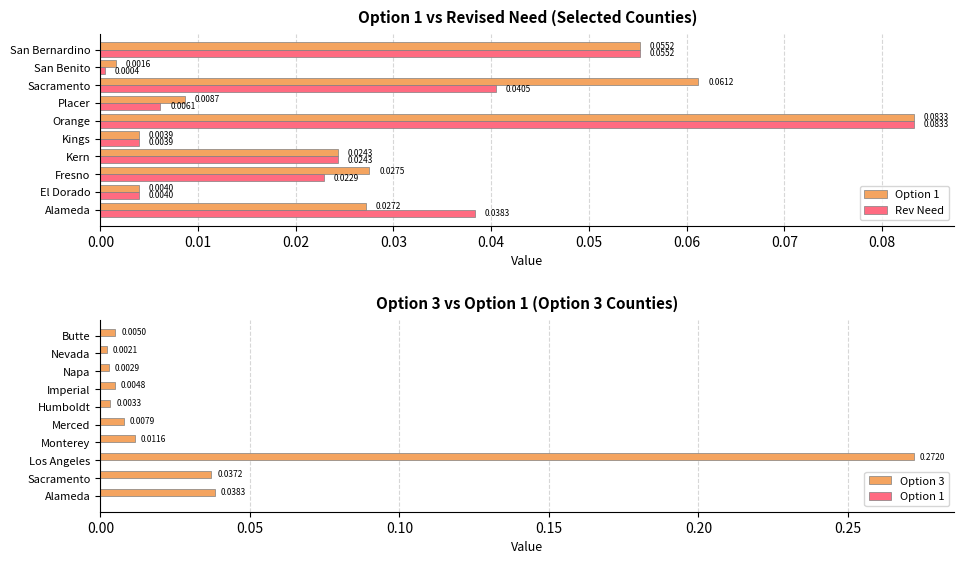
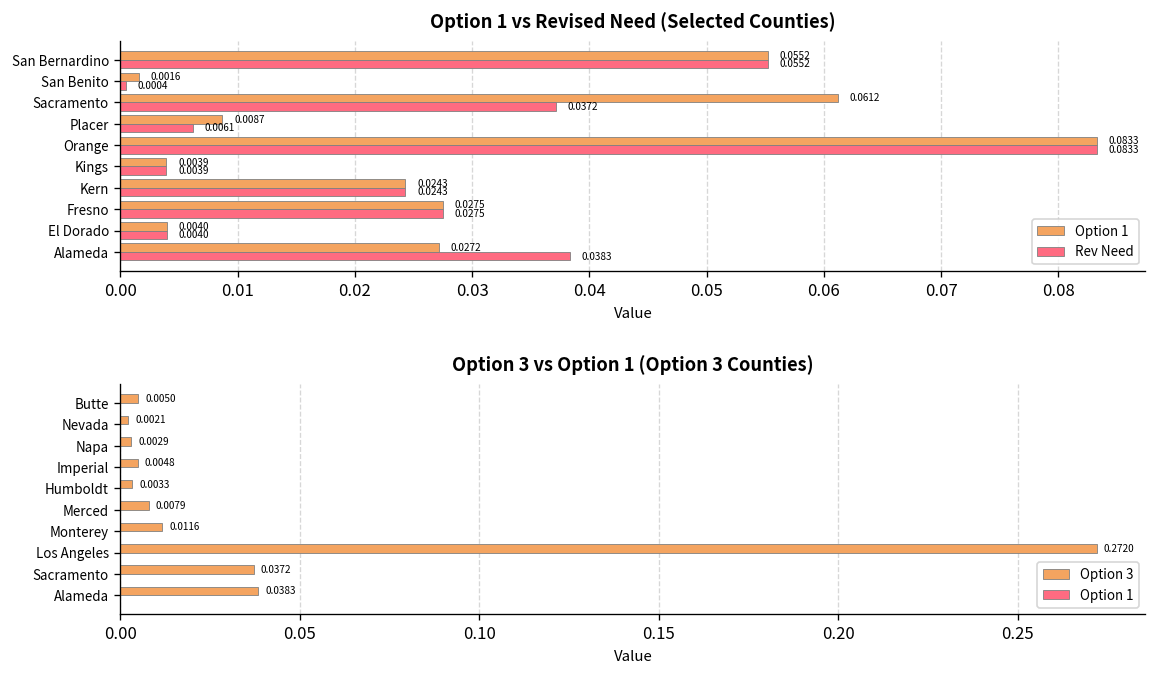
Option 1 vs Revised Need (Selected Counties), Rev Need, Sacramento: 0.0405 -> 0.0372
Option 1 vs Revised Need (Selected Counties), Rev Need, Fresno: 0.0229 -> 0.0275
